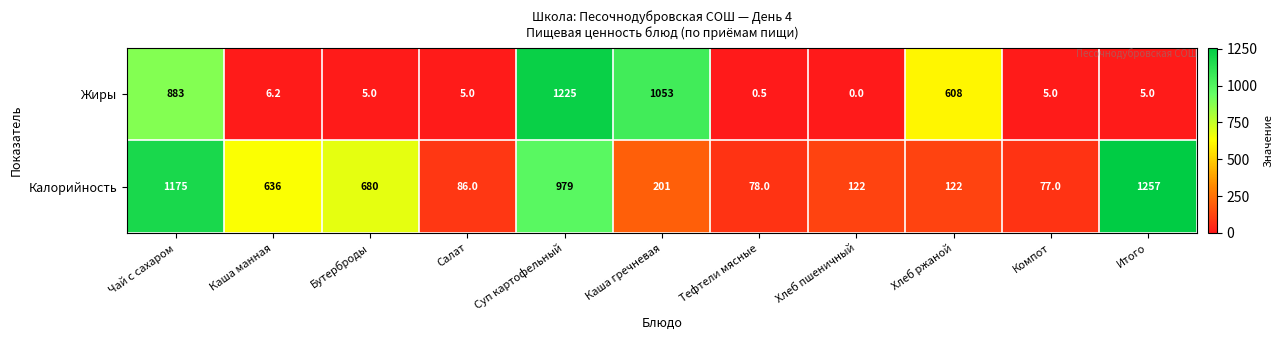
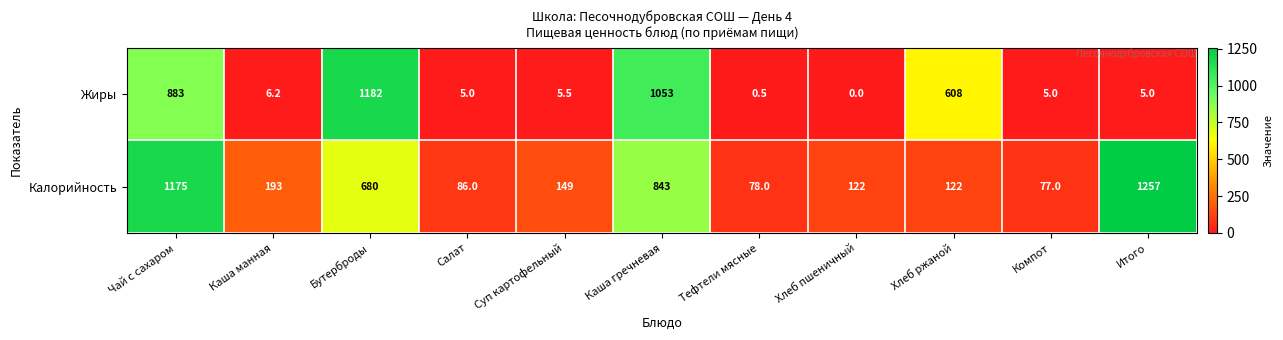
Жиры, Бутерброды: 5.0 -> 1182
Жиры, Суп картофельный: 1225 -> 5.5
Калорийность, Каша манная: 636 -> 193
Калорийность, Суп картофельный: 979 -> 149
Калорийность, Каша гречневая: 201 -> 843
